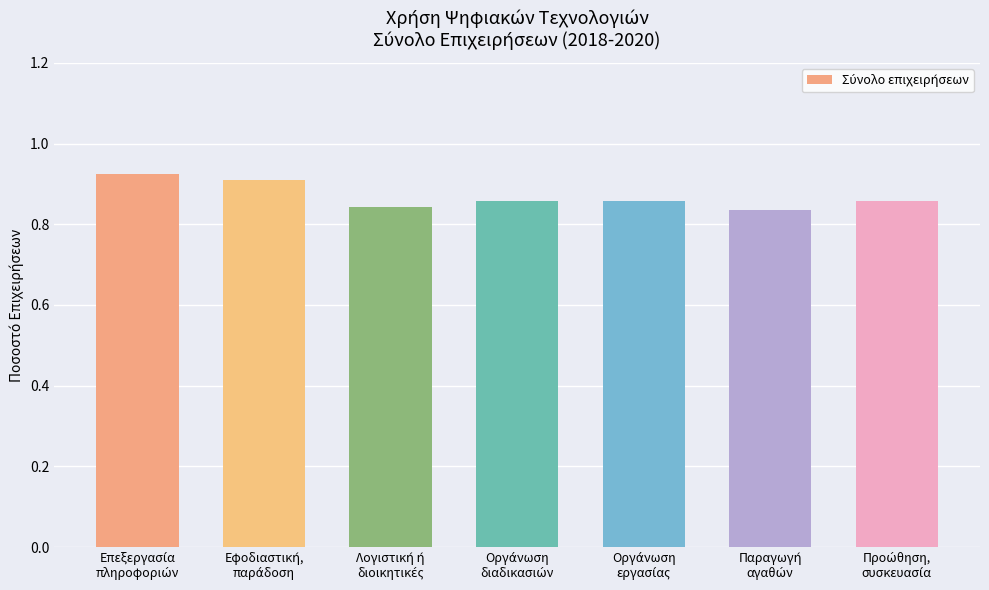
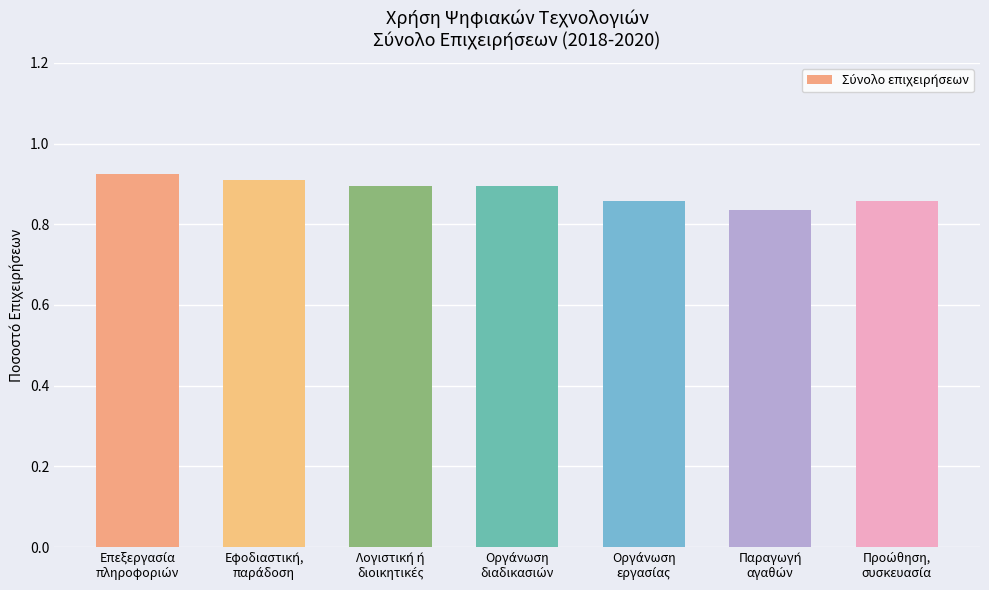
Λογιστική ή διοικητικές: 0.84 -> 0.89
Οργάνωση διαδικασιών: 0.86 -> 0.90
